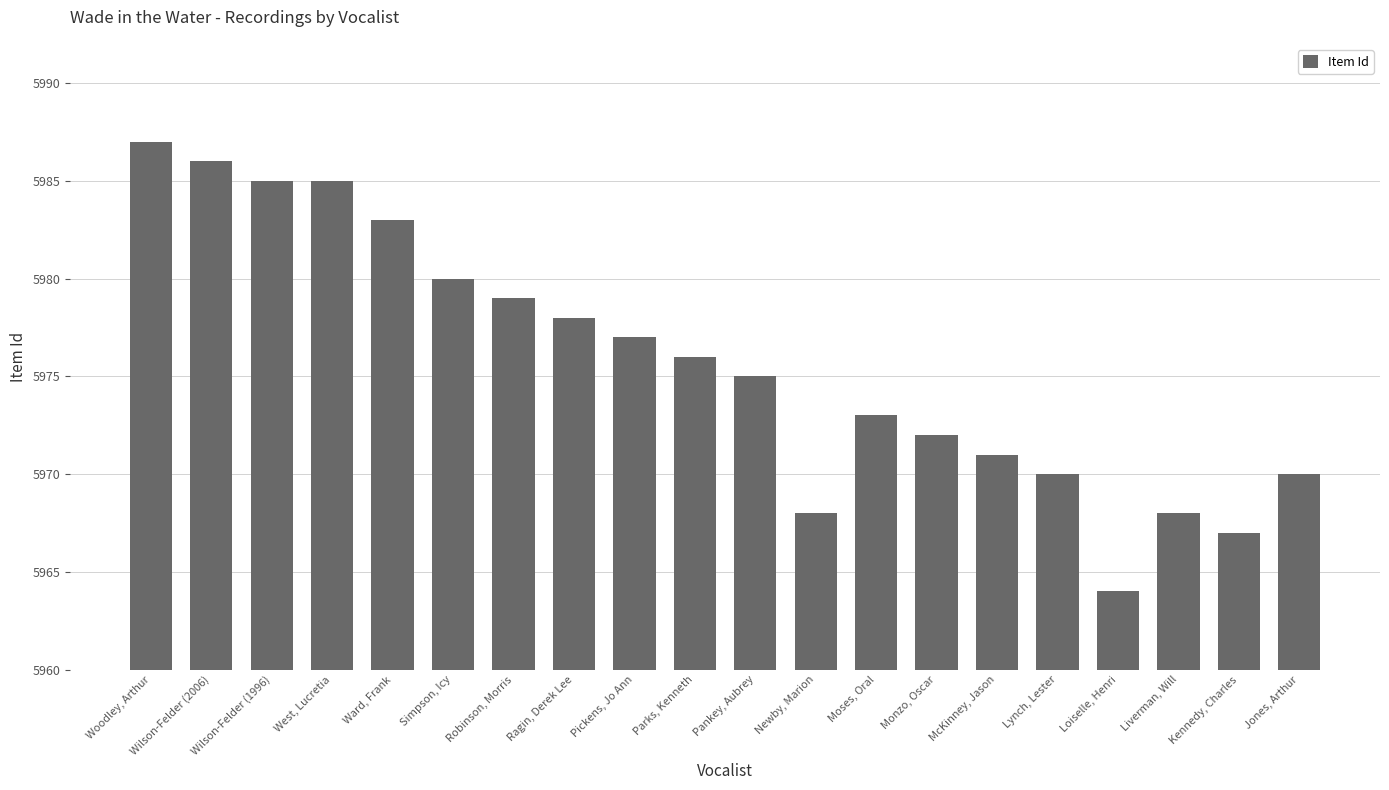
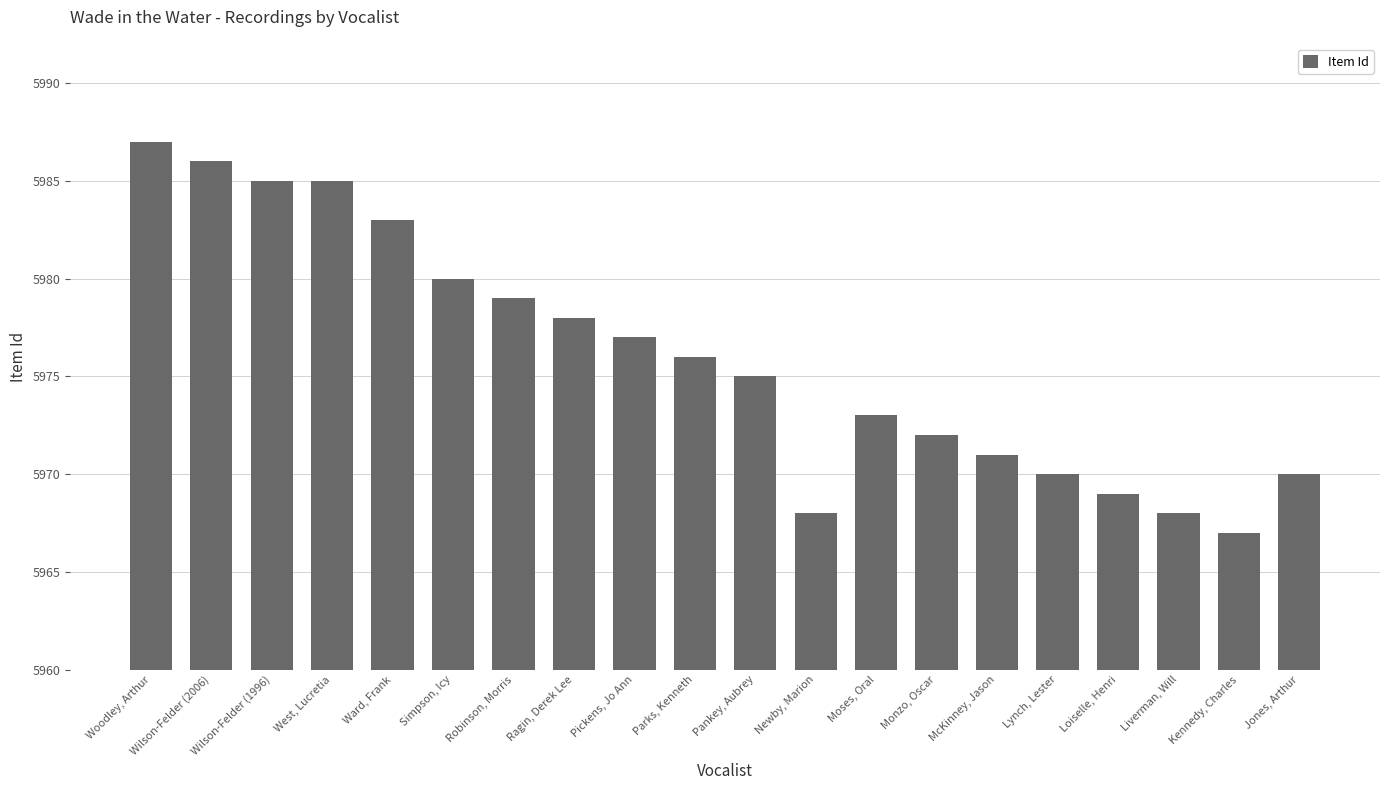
Loiselle, Henri: 5964 -> 5969
